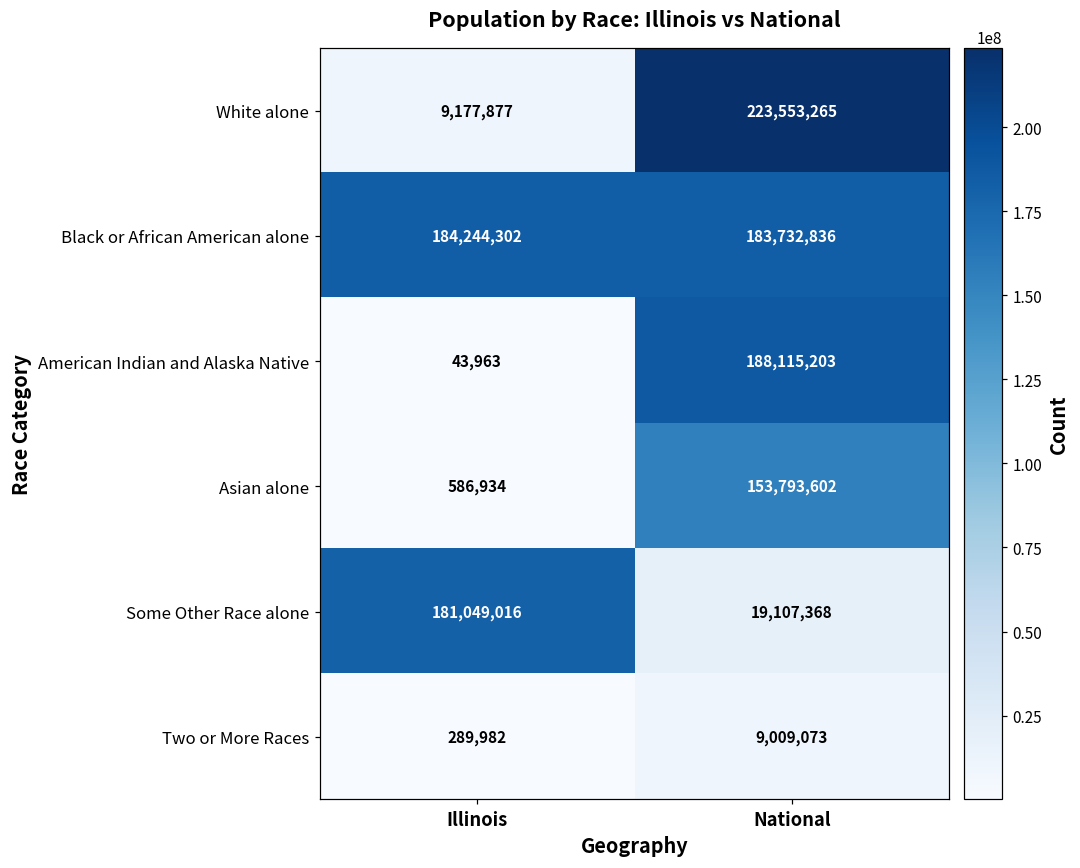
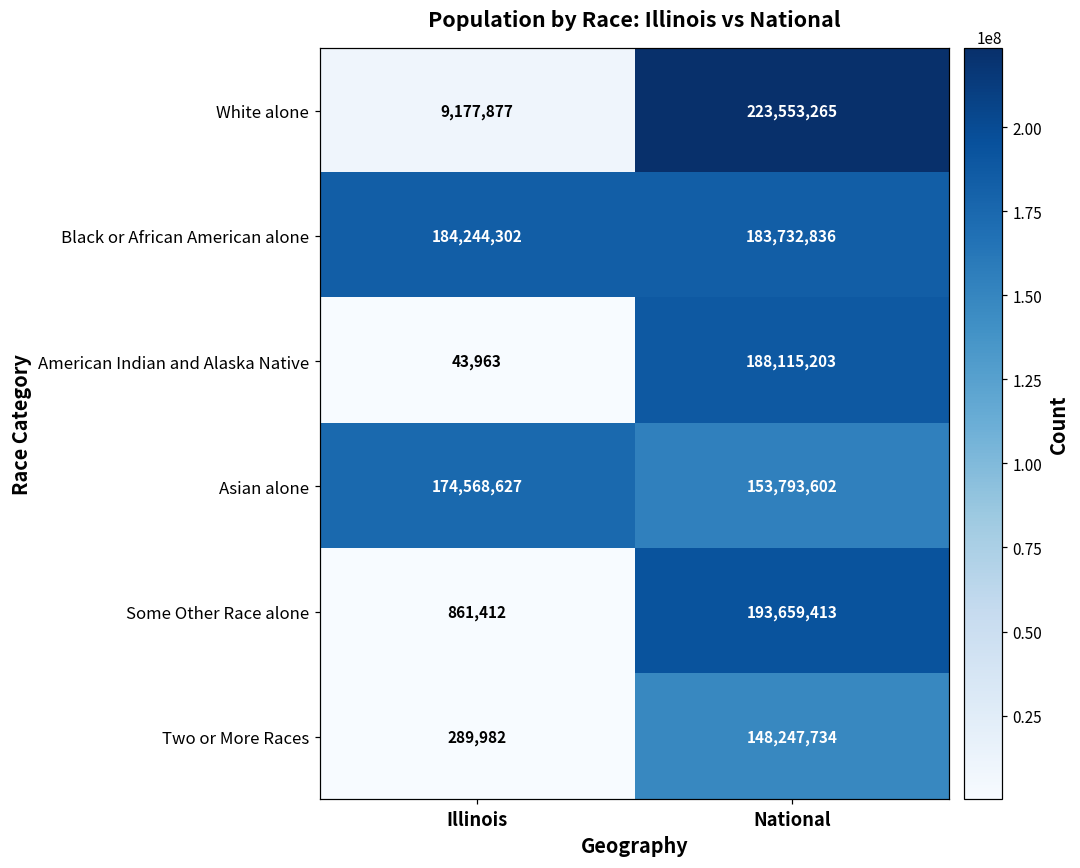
Asian alone, Illinois: 586,934 -> 174,568,627
Some Other Race alone, Illinois: 181,049,016 -> 861,412
Some Other Race alone, National: 19,107,368 -> 193,659,413
Two or More Races, National: 9,009,073 -> 148,247,734
